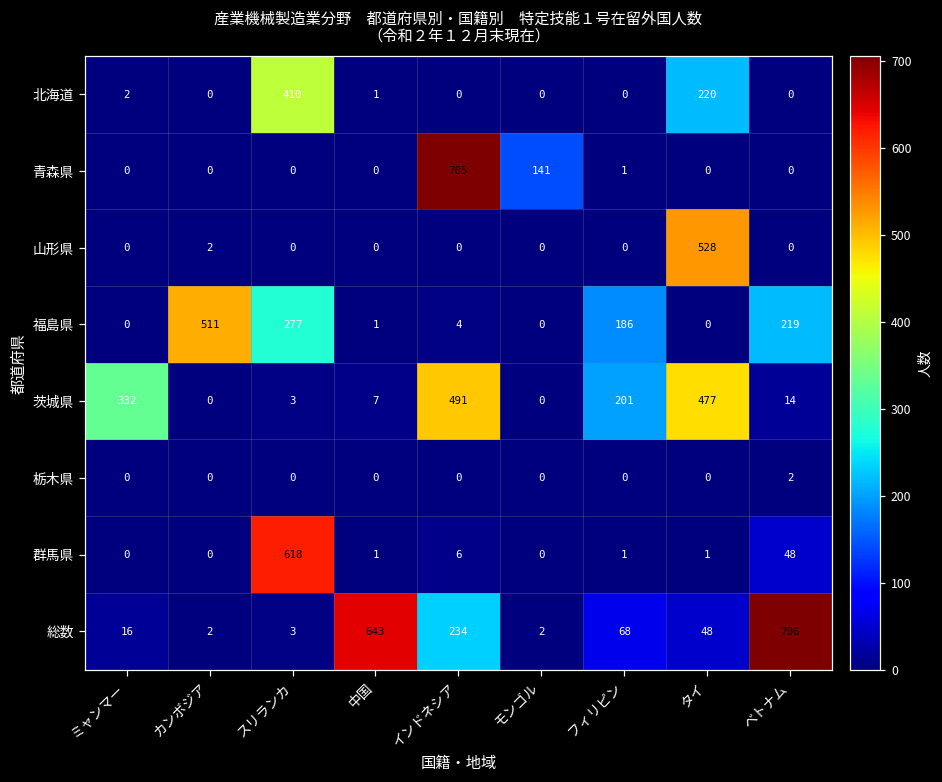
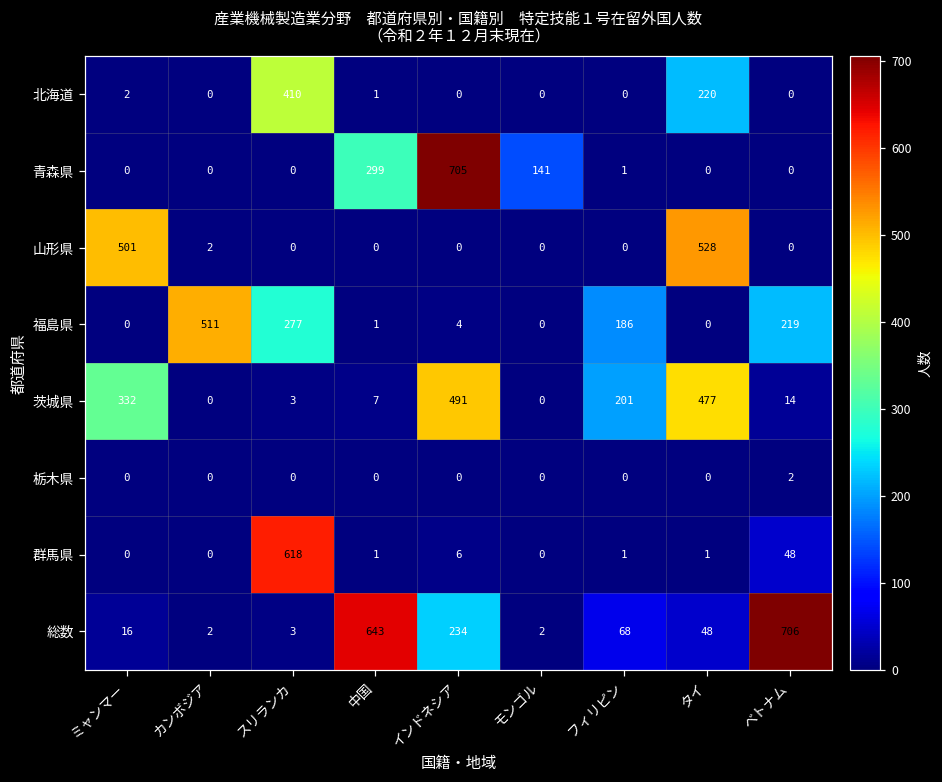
青森県, 中国: 0 -> 299
山形県, ミャンマー: 0 -> 501
